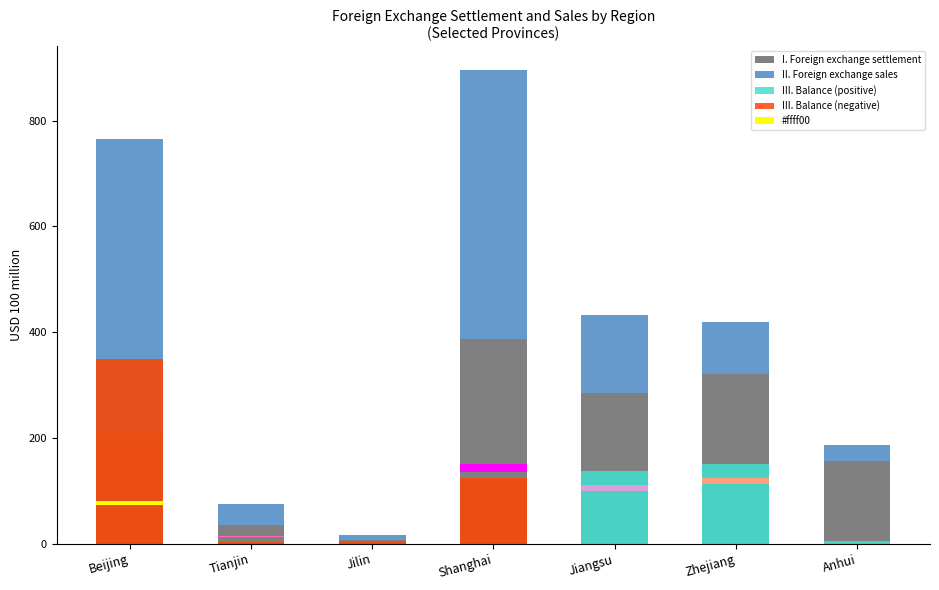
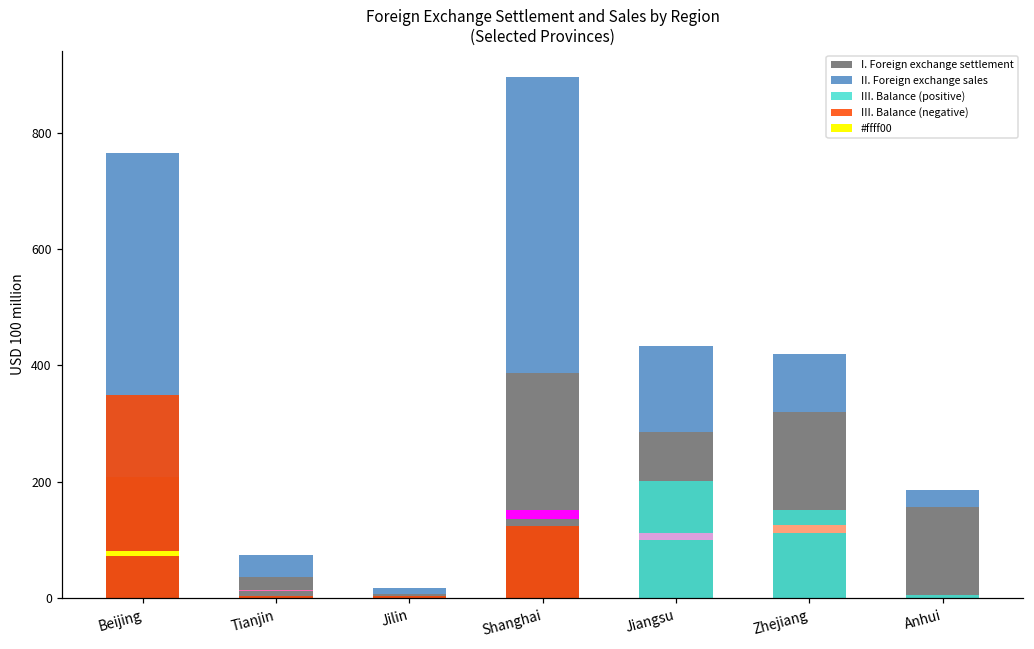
III. Balance (positive), Jiangsu: 140 -> 200
